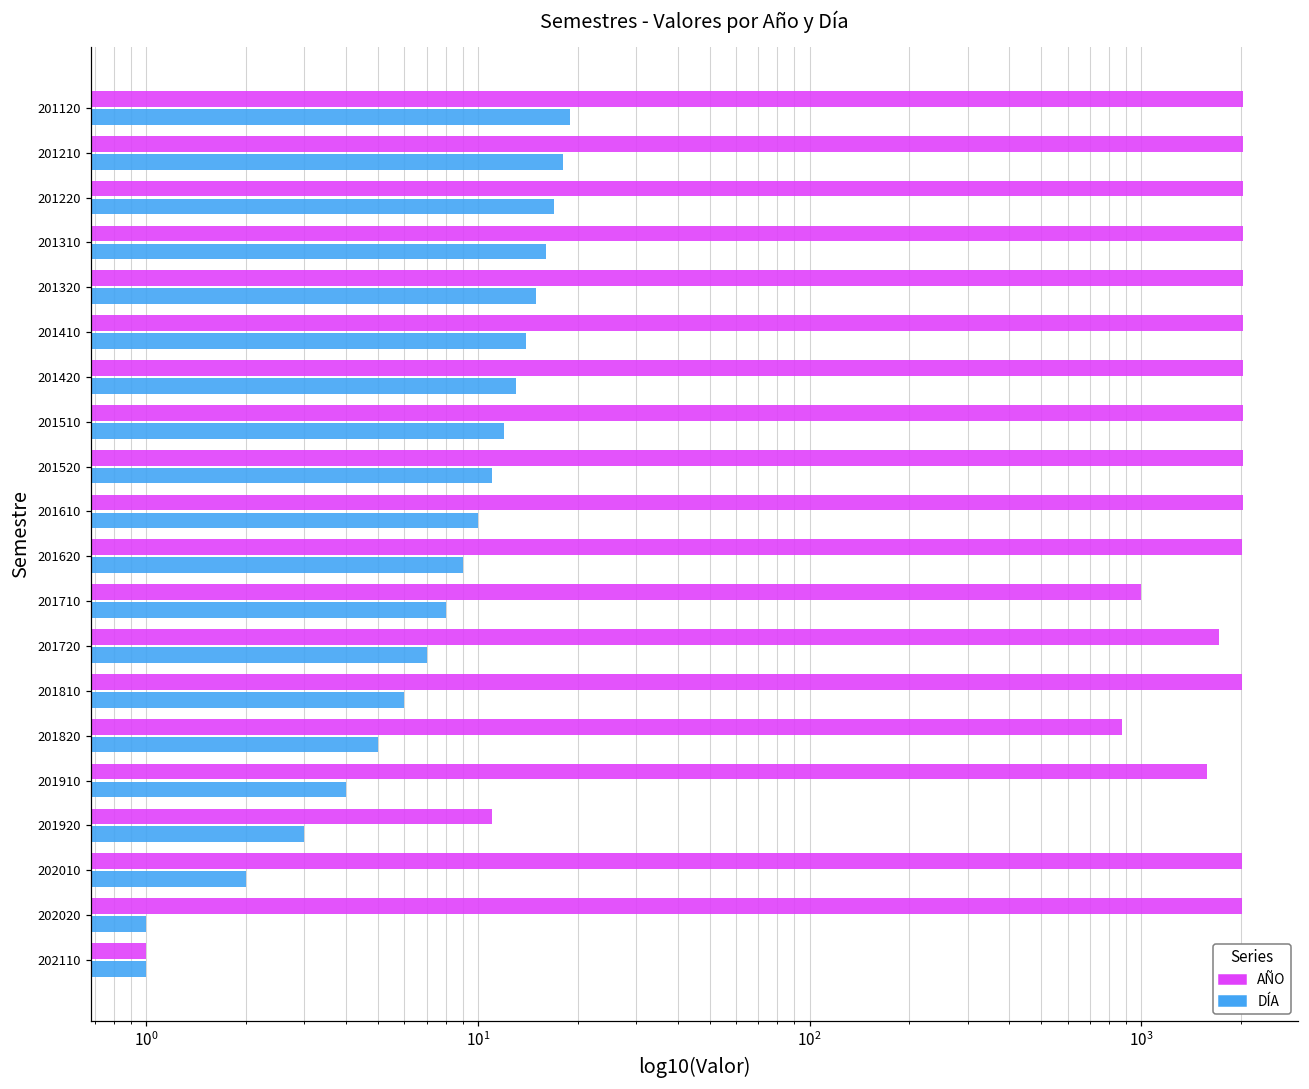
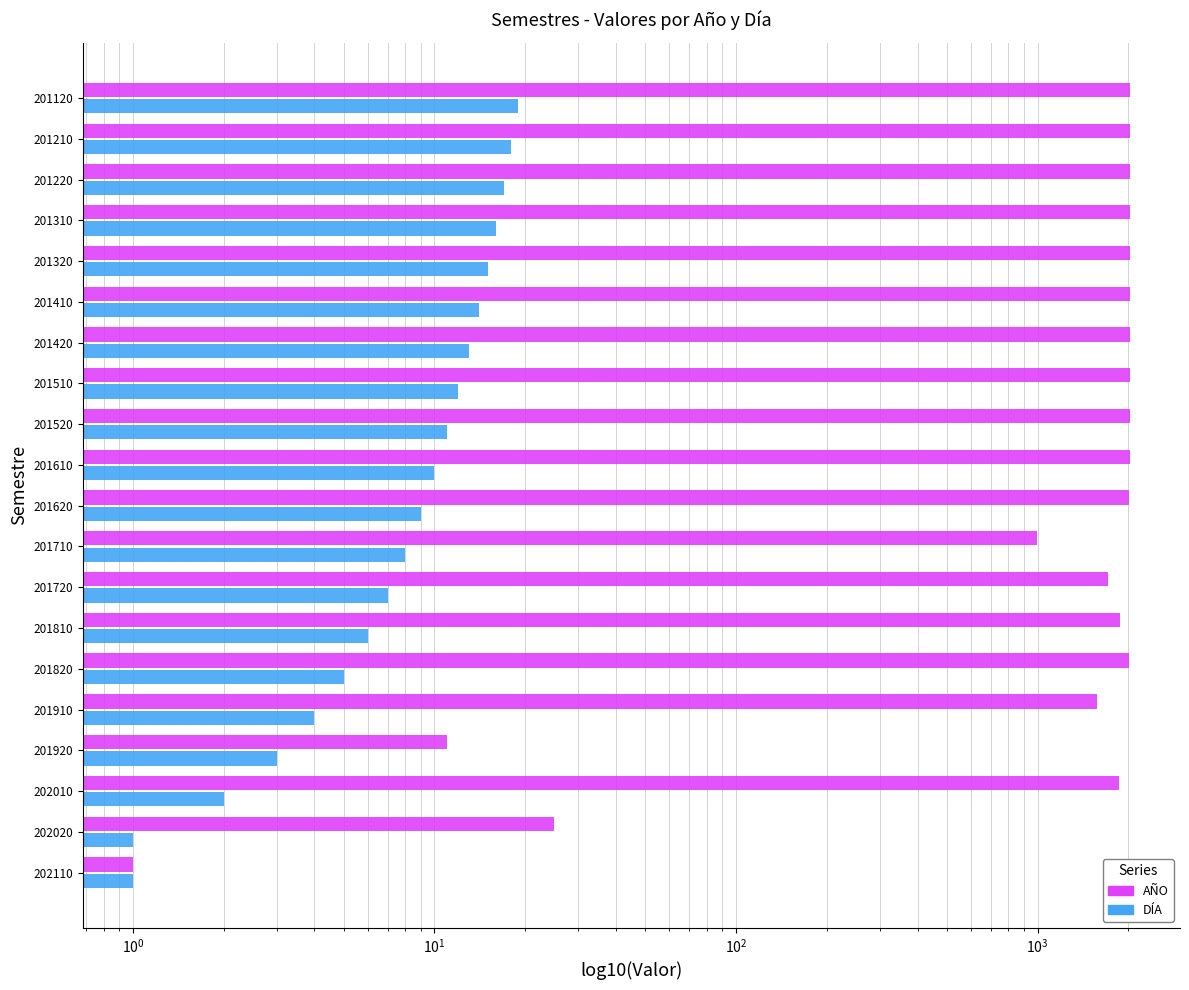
AÑO, 201810: 2000 -> 1900
AÑO, 201820: 880 -> 2000
AÑO, 202010: 2000 -> 1900
AÑO, 202020: 2000 -> 25
